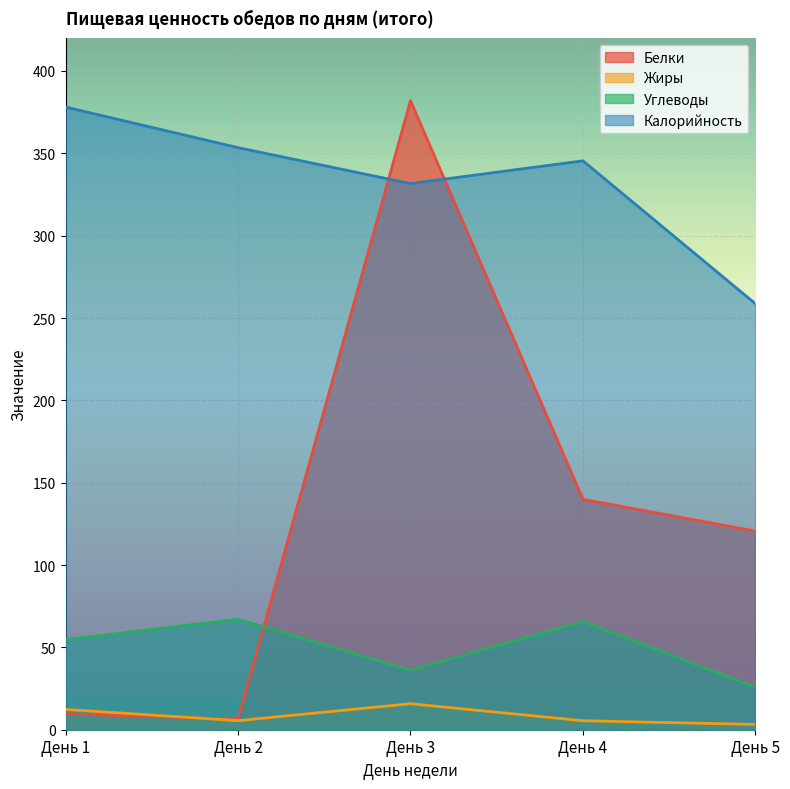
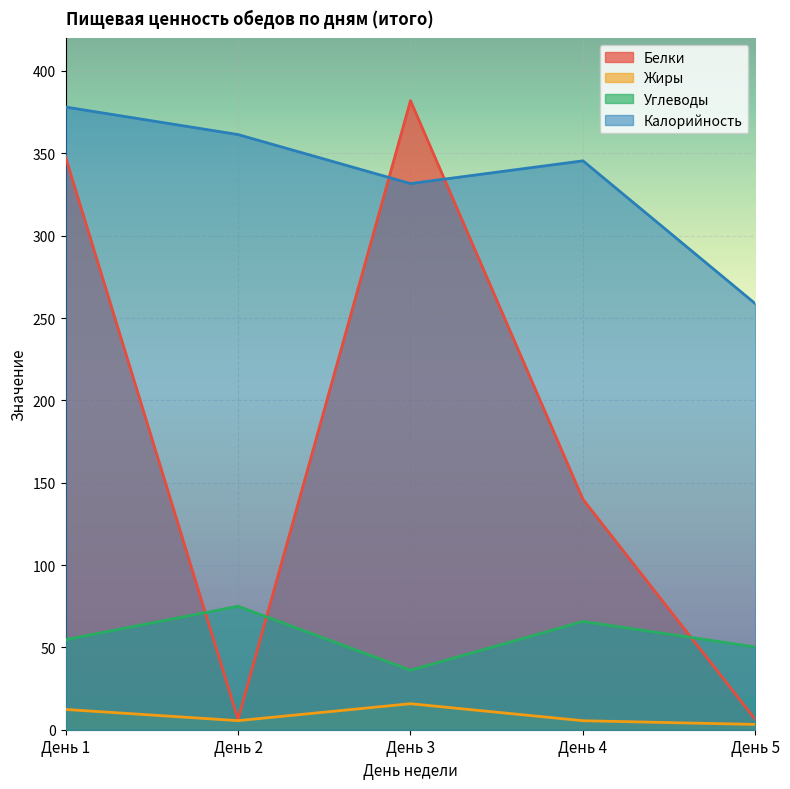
Белки, День 1: 10 -> 348
Углеводы, День 2: 67 -> 75
Калорийность, День 2: 353 -> 361
Белки, День 5: 121 -> 6
Углеводы, День 5: 26 -> 50
